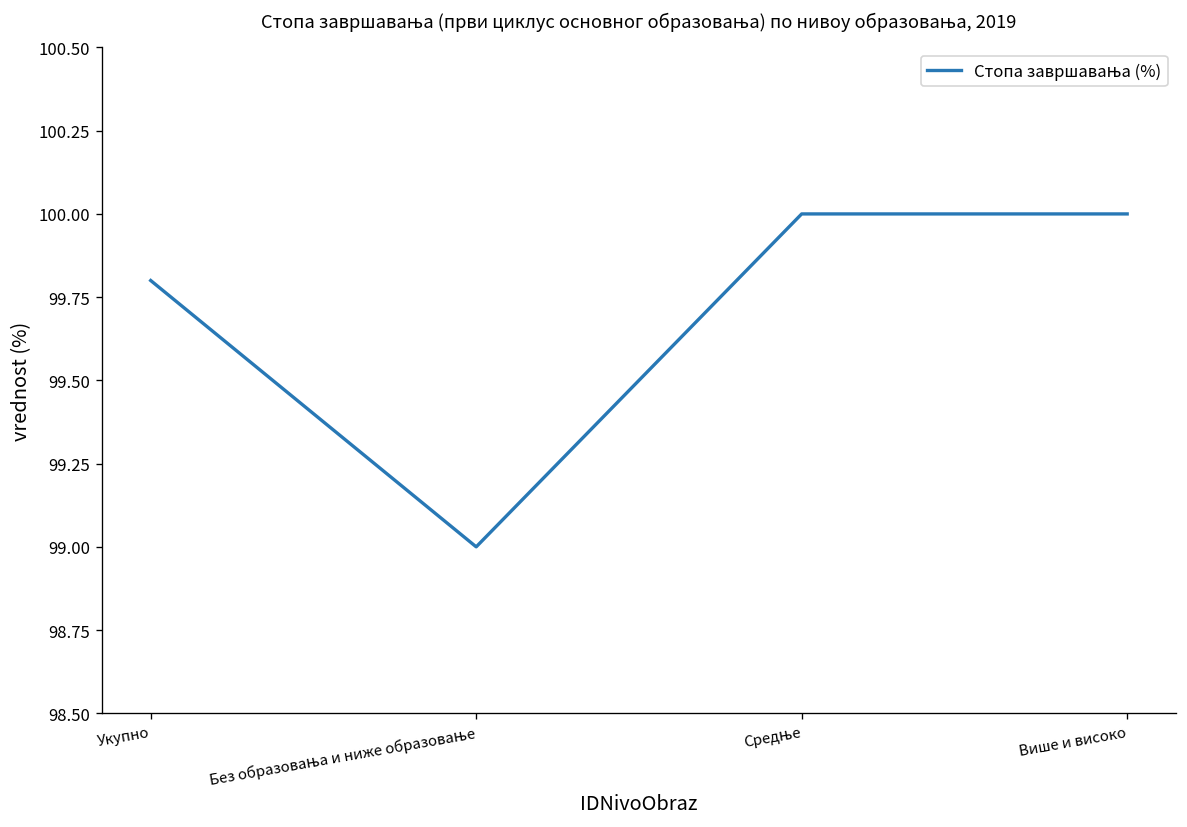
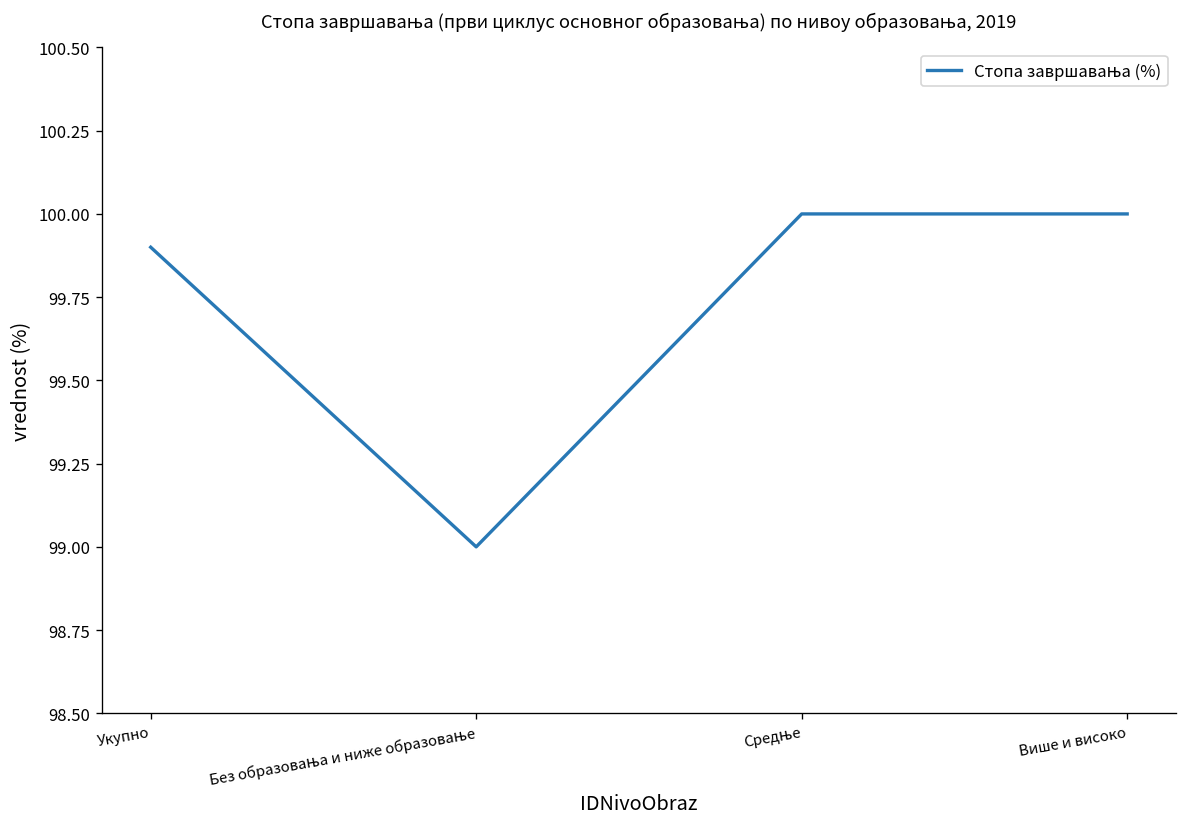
Укупно: 99.8 -> 99.9
